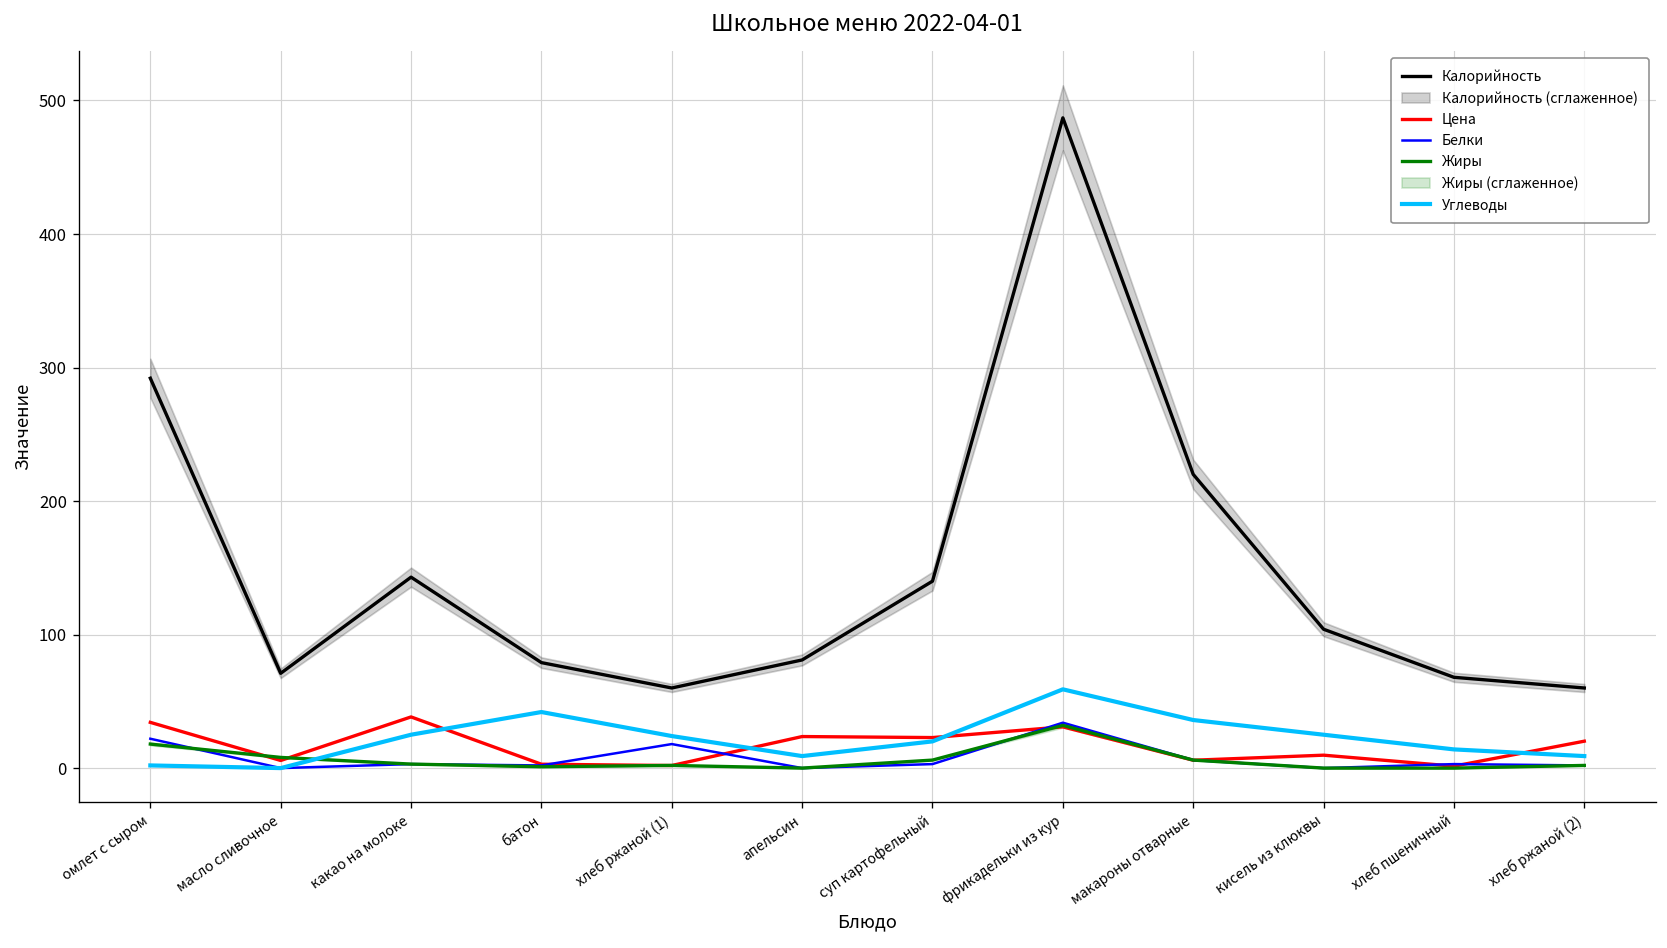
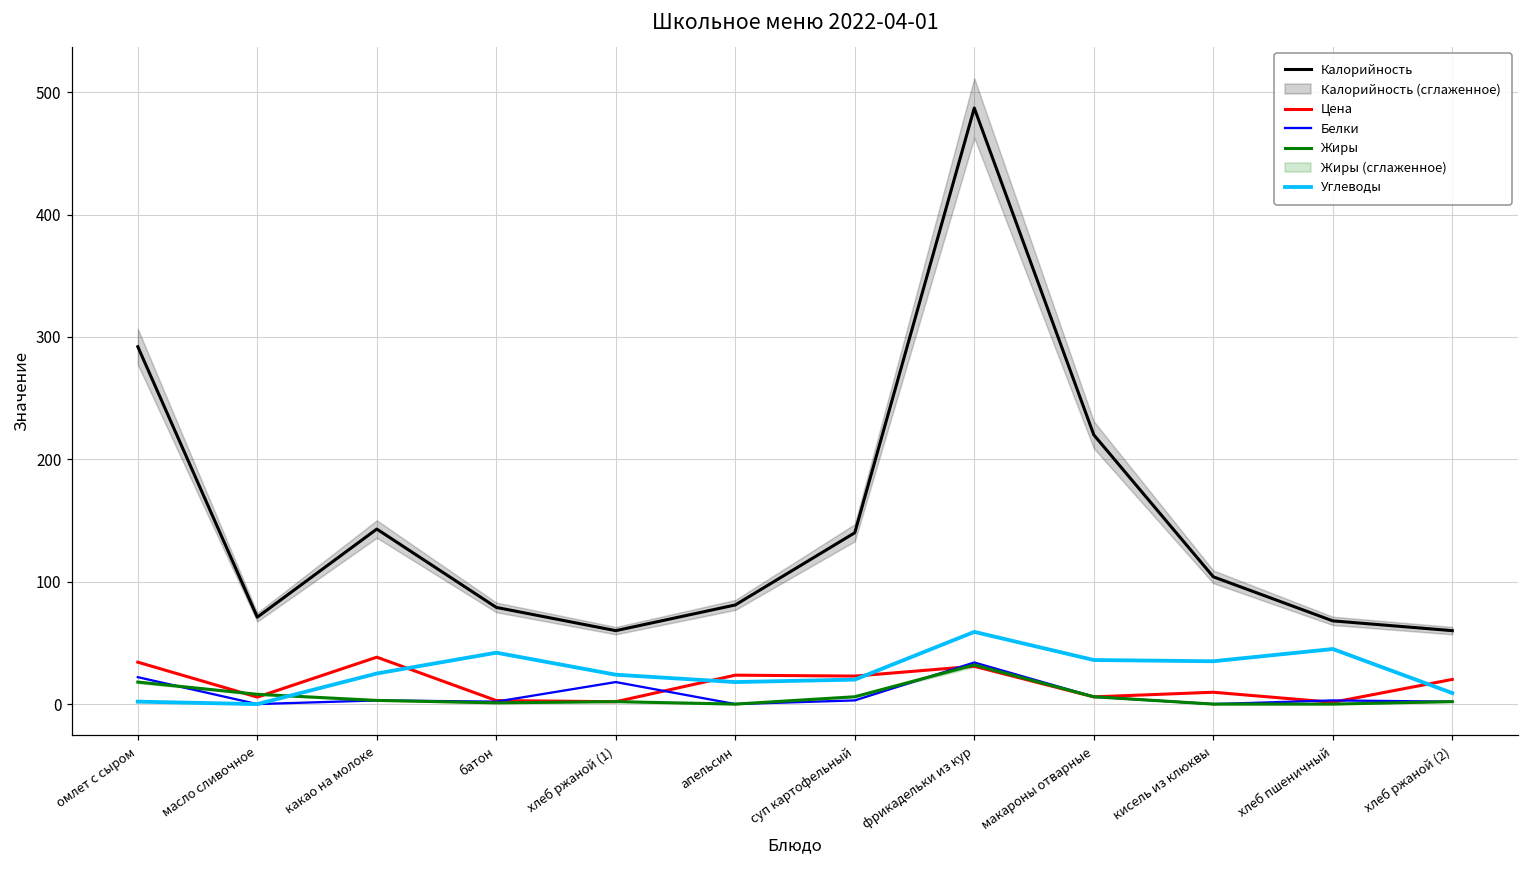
Углеводы, апельсин: 9 -> 18
Углеводы, кисель из клюквы: 25 -> 35
Углеводы, хлеб пшеничный: 14 -> 45
